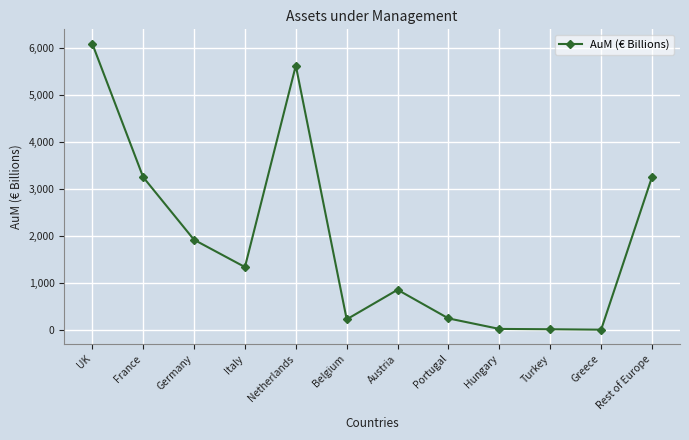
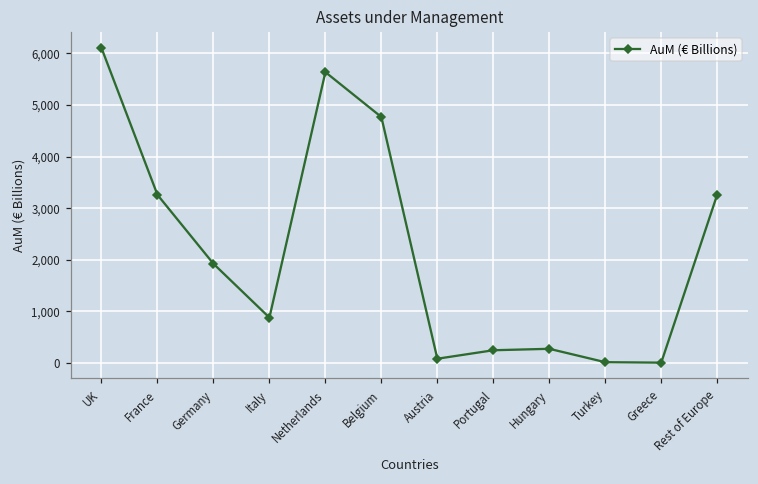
Italy: 1,300 -> 900
Belgium: 200 -> 4,800
Austria: 900 -> 100
Hungary: 0 -> 300
